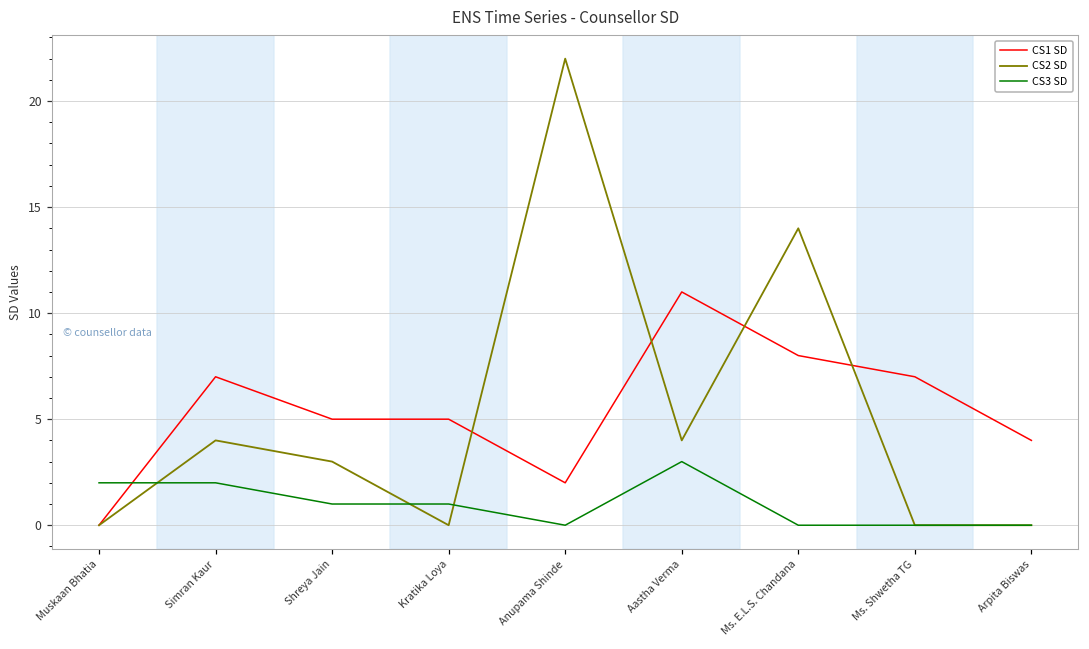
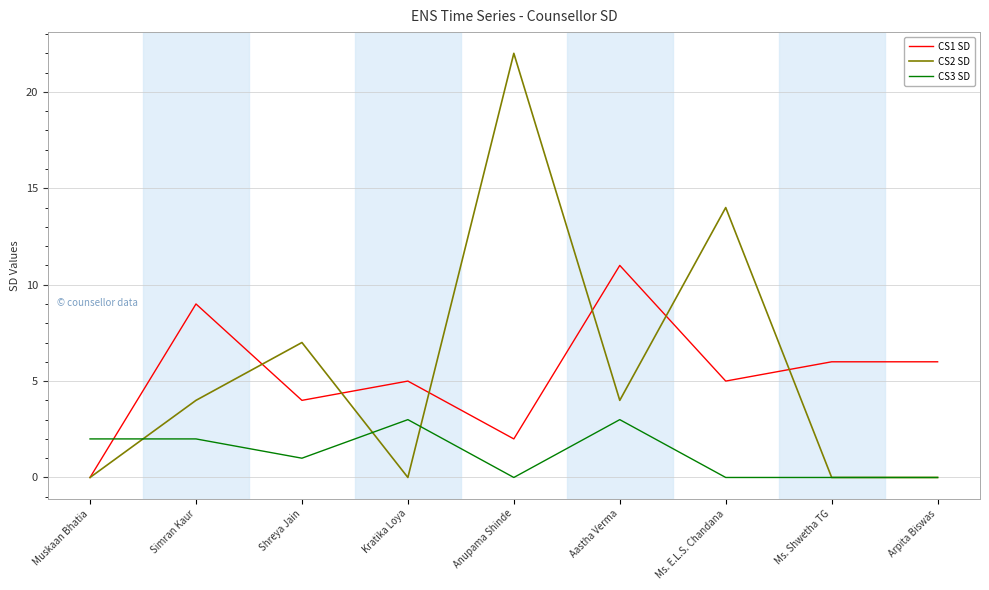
CS1 SD, Simran Kaur: 7 -> 9
CS1 SD, Shreya Jain: 5 -> 4
CS2 SD, Shreya Jain: 3 -> 7
CS3 SD, Kratika Loya: 1 -> 3
CS1 SD, Ms. E.L.S. Chandana: 8 -> 5
CS1 SD, Ms. Shwetha TG: 7 -> 6
CS1 SD, Arpita Biswas: 4 -> 6
